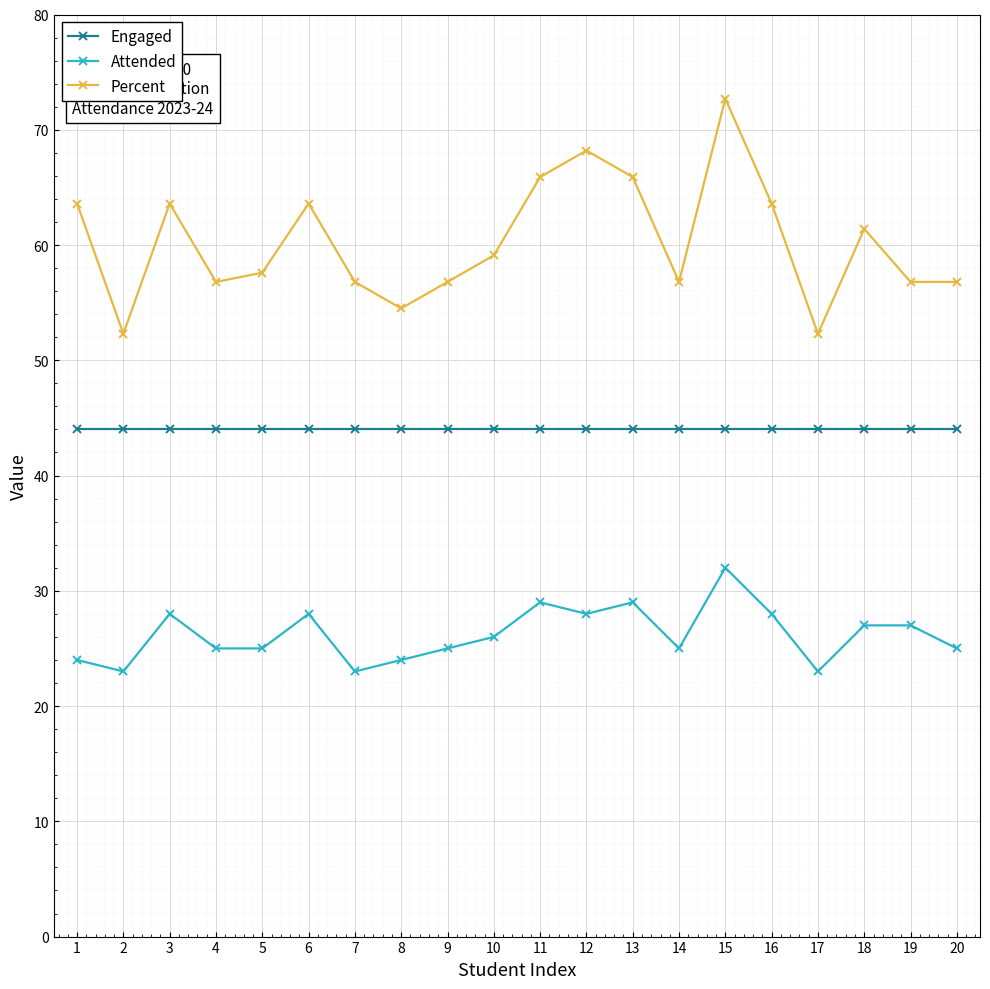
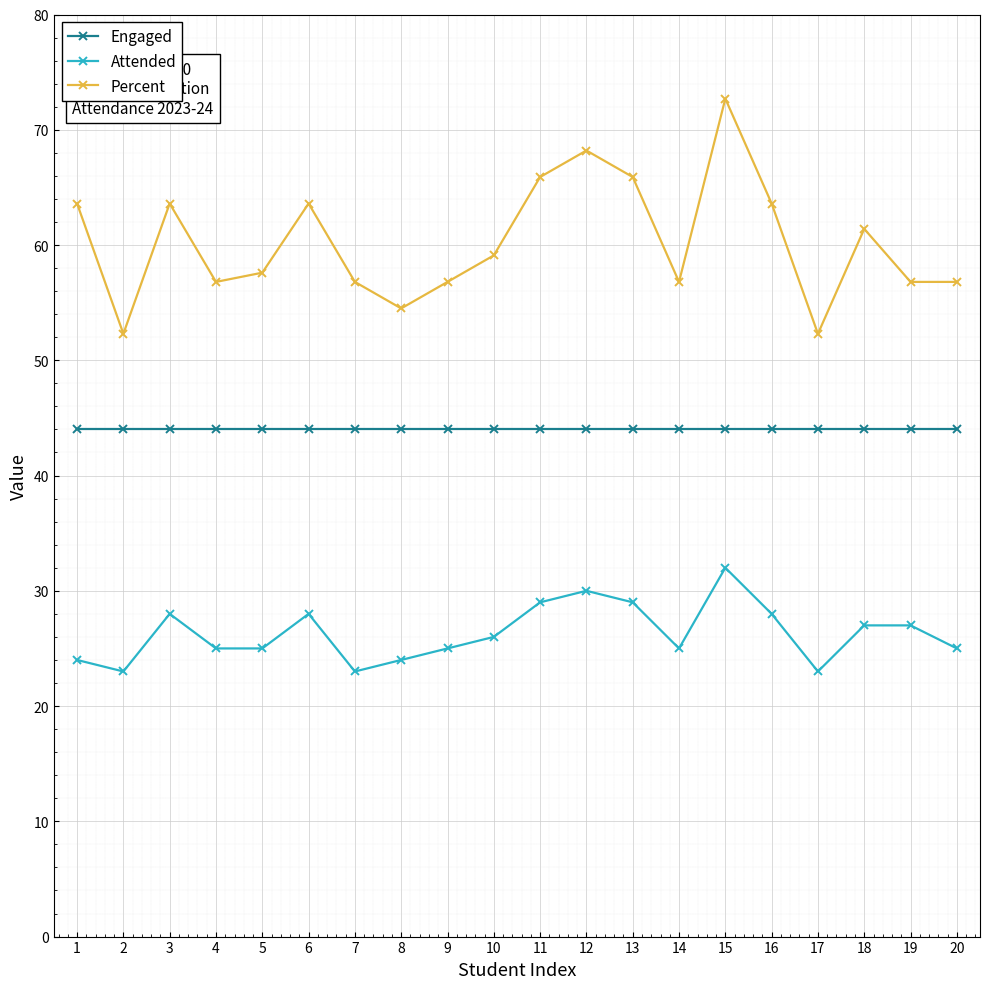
Attended, 12: 28 -> 30
